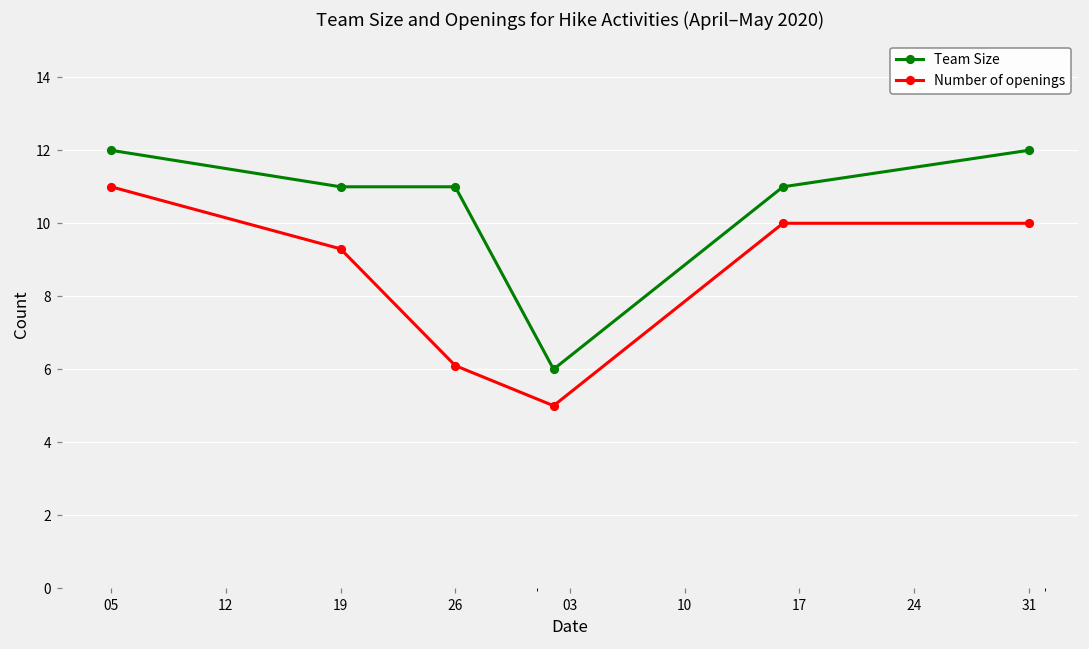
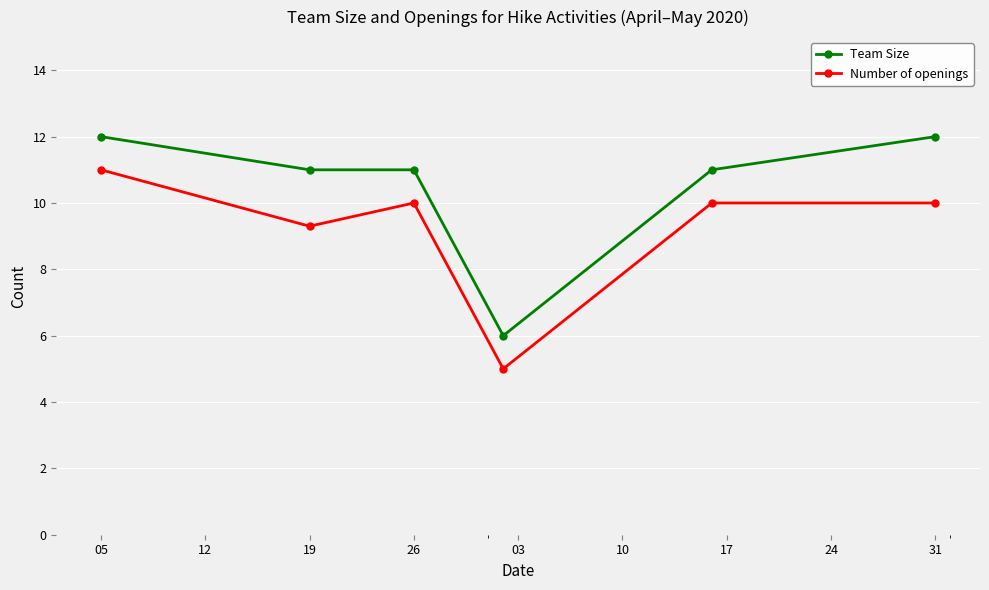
Number of openings, 26: 6.1 -> 10.0
